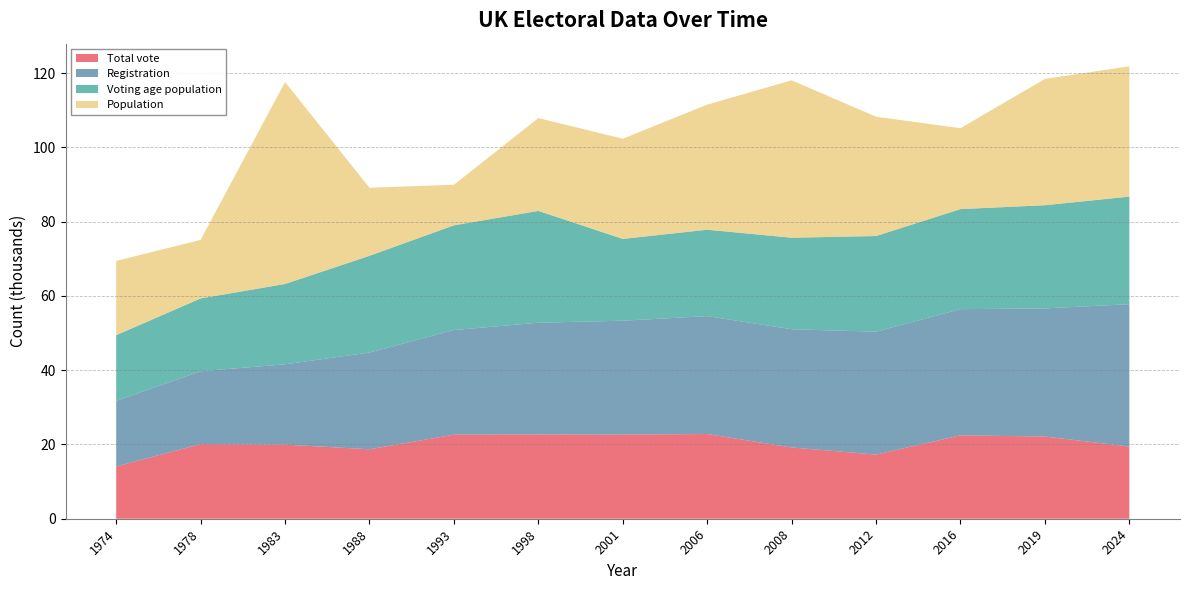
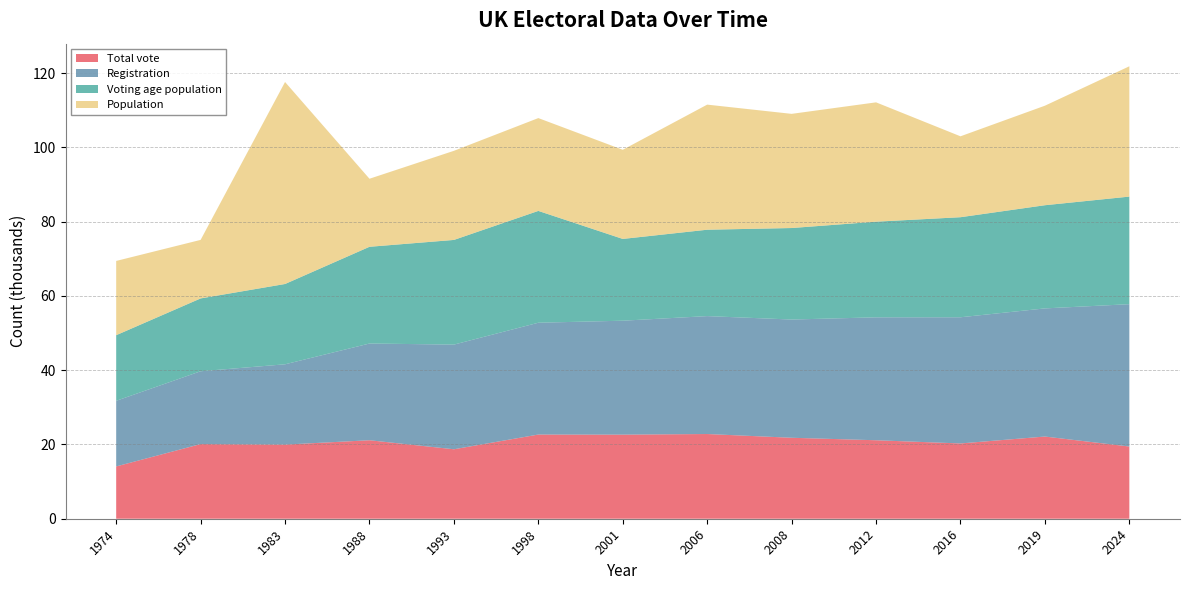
Total vote, 1988: 19 -> 21
Total vote, 1993: 23 -> 19
Population, 1993: 11 -> 24
Population, 2001: 27 -> 24
Total vote, 2008: 19 -> 22
Population, 2008: 42 -> 31
Total vote, 2012: 17 -> 21
Total vote, 2016: 22 -> 20
Population, 2019: 34 -> 27
